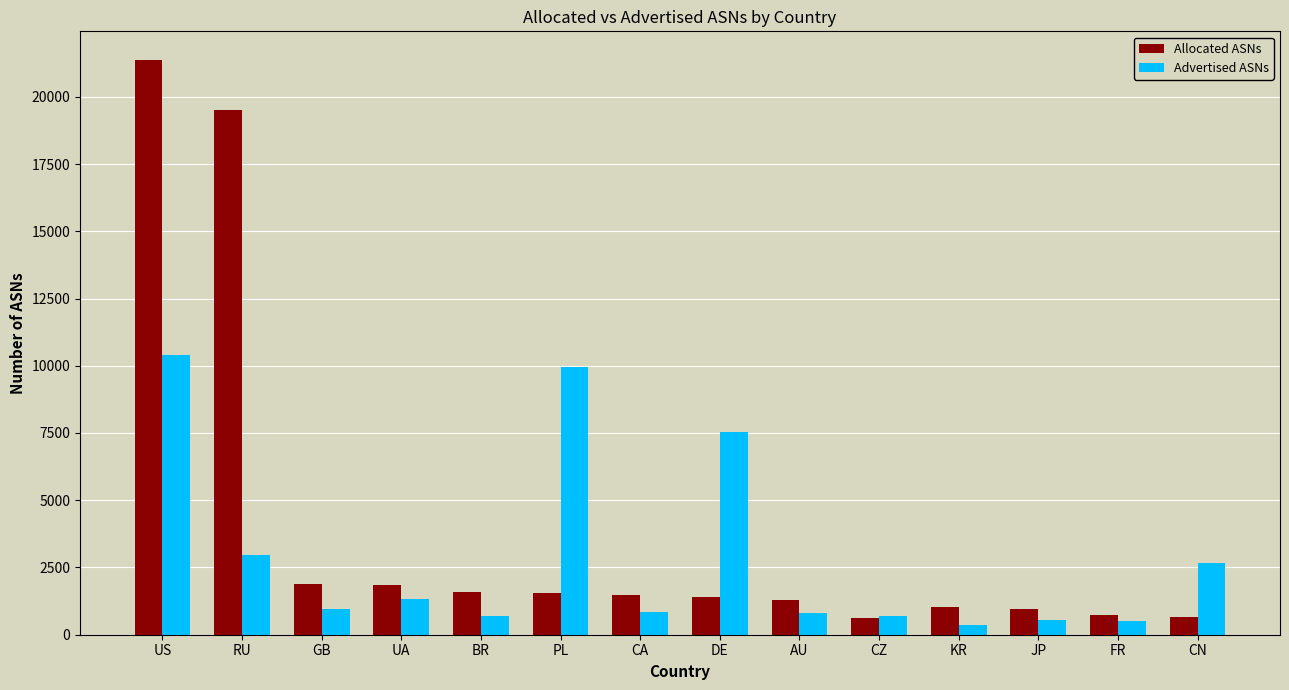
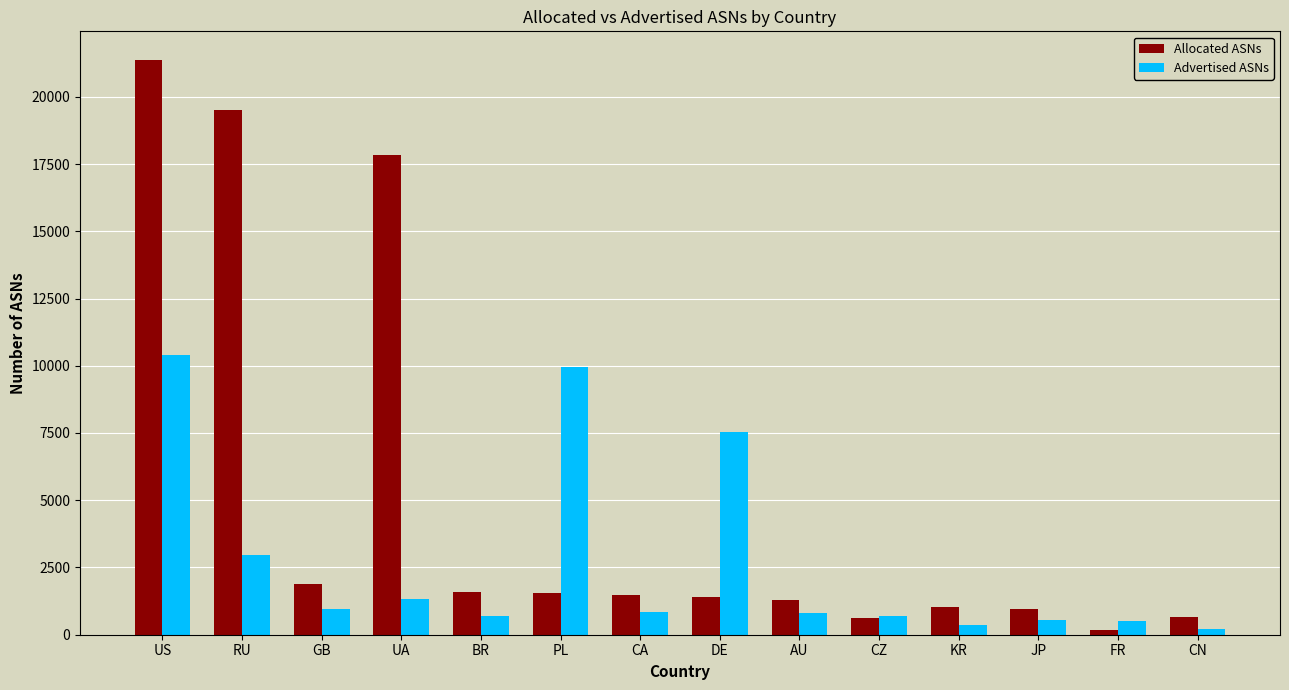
Allocated ASNs, UA: 1800 -> 17900
Allocated ASNs, FR: 700 -> 200
Advertised ASNs, CN: 2700 -> 200
